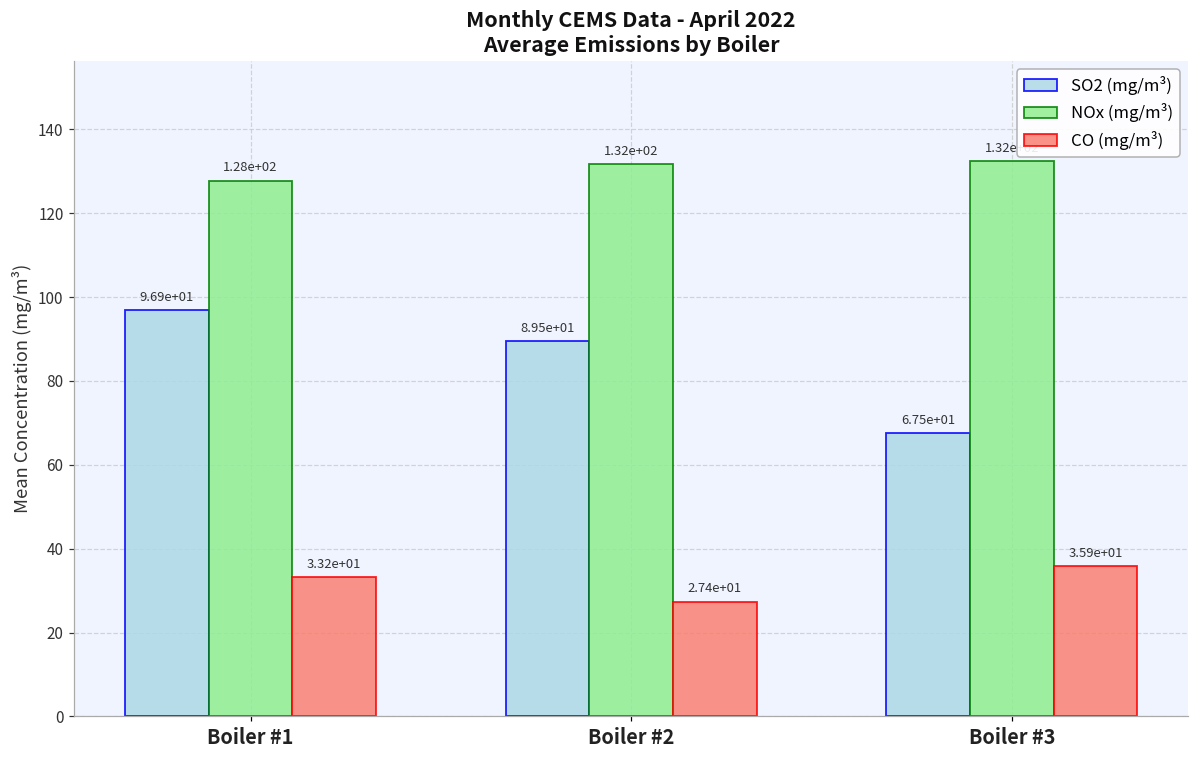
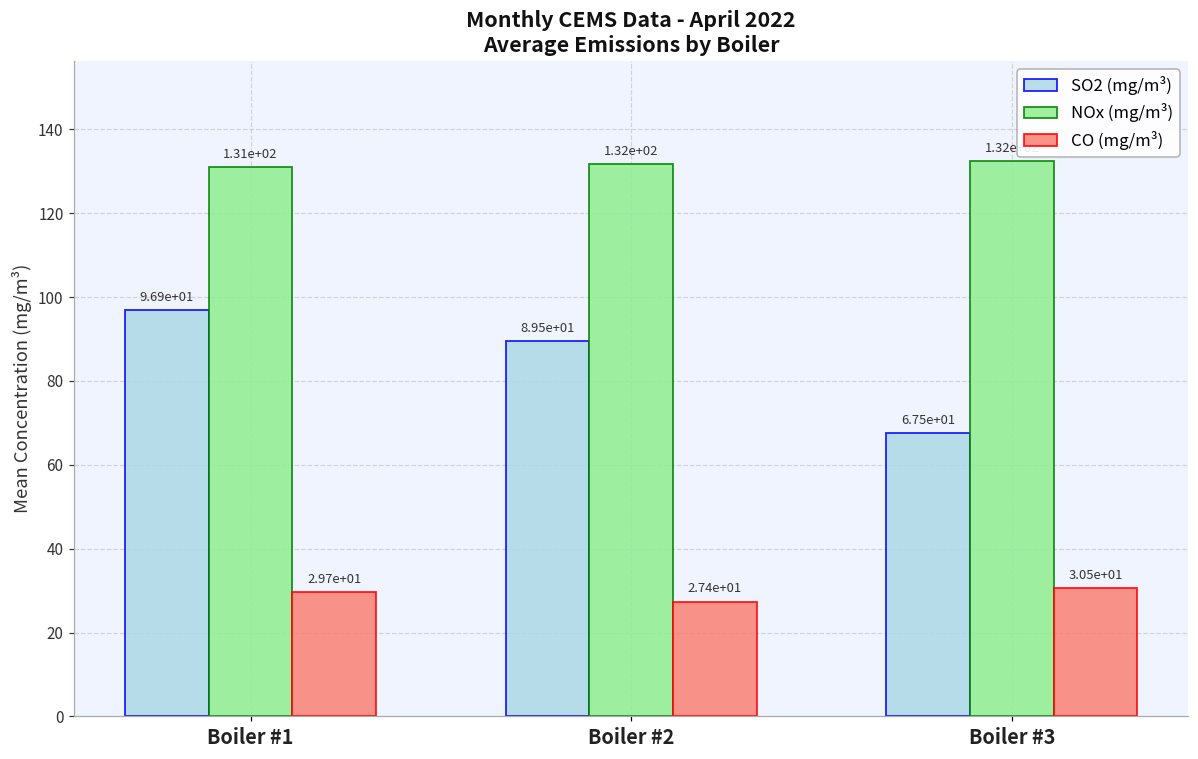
NOx (mg/m³), Boiler #1: 1.28e+02 -> 1.31e+02
CO (mg/m³), Boiler #1: 3.32e+01 -> 2.97e+01
CO (mg/m³), Boiler #3: 3.59e+01 -> 3.05e+01
